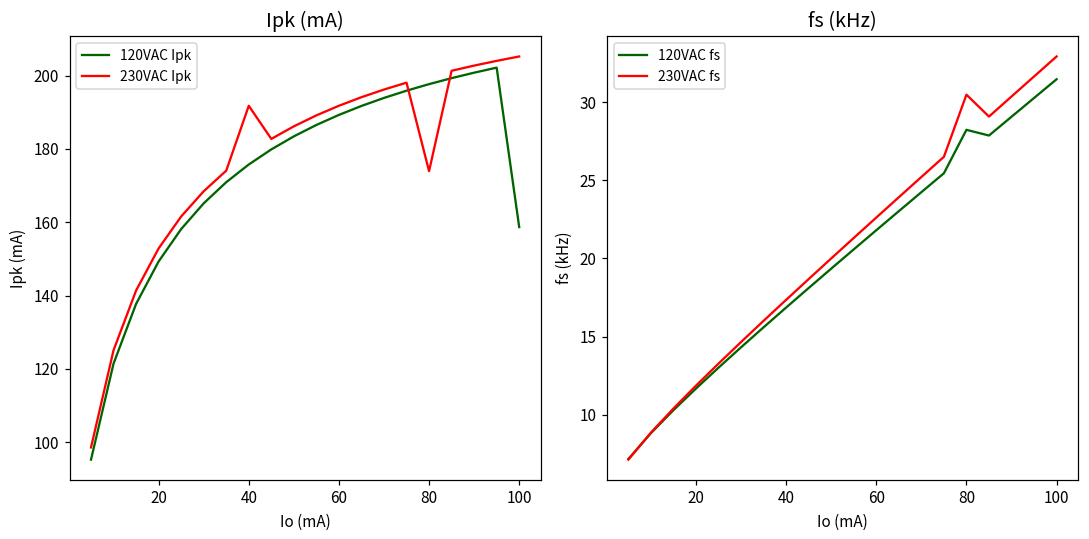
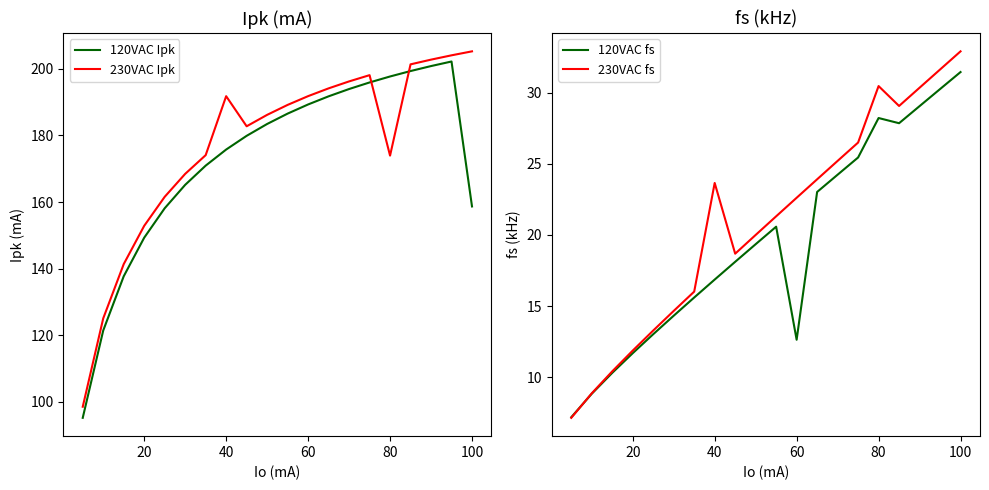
fs (kHz), 230VAC fs, 40: 17.4 -> 23.7
fs (kHz), 120VAC fs, 60: 21.8 -> 12.6
